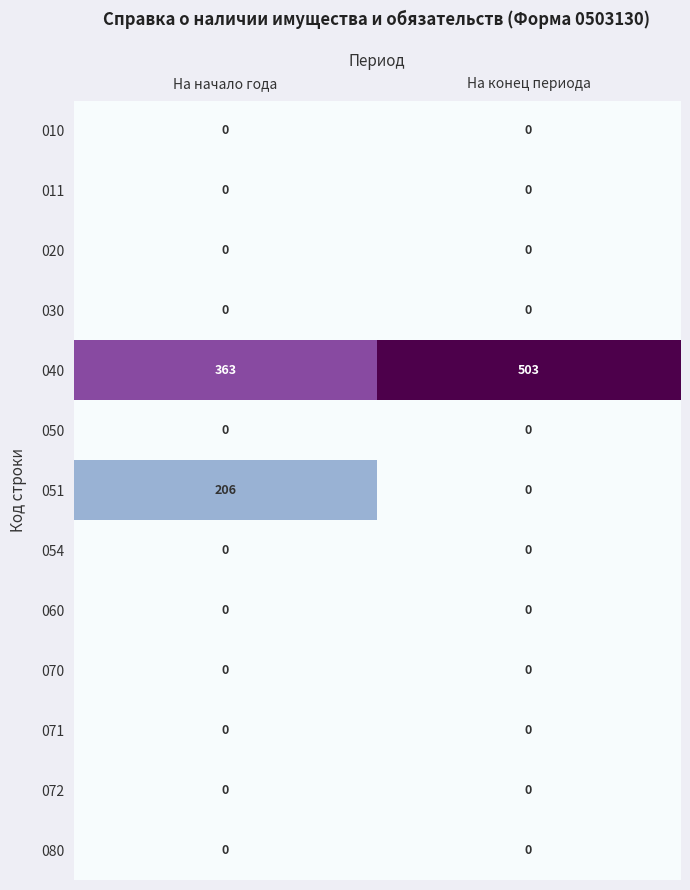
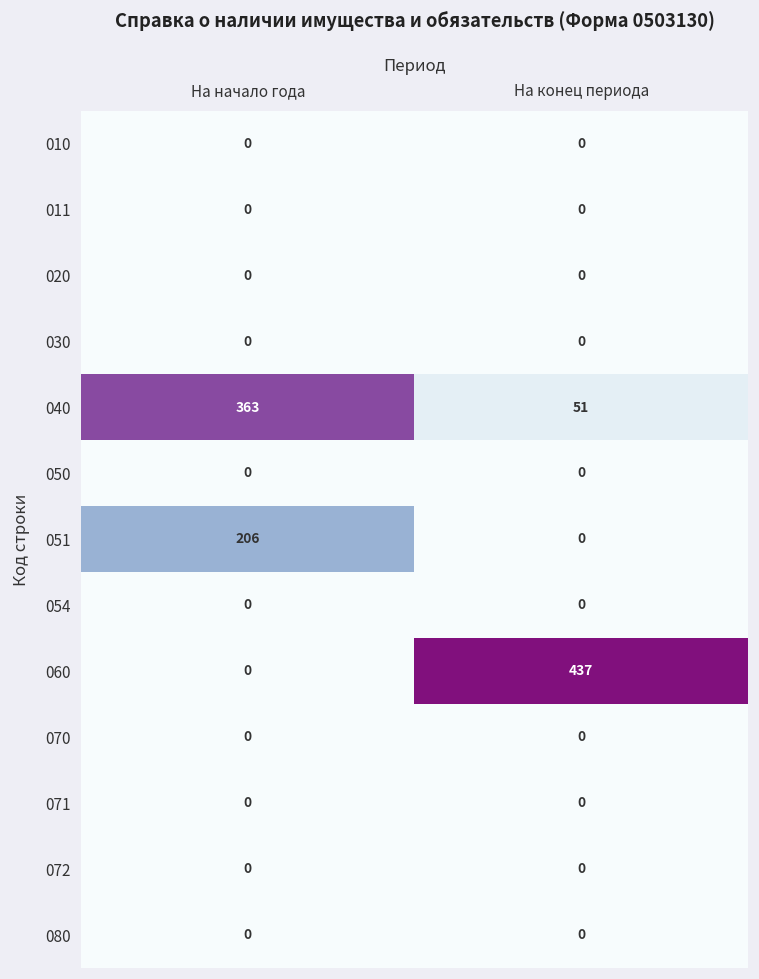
040, На конец периода: 503 -> 51
060, На конец периода: 0 -> 437
